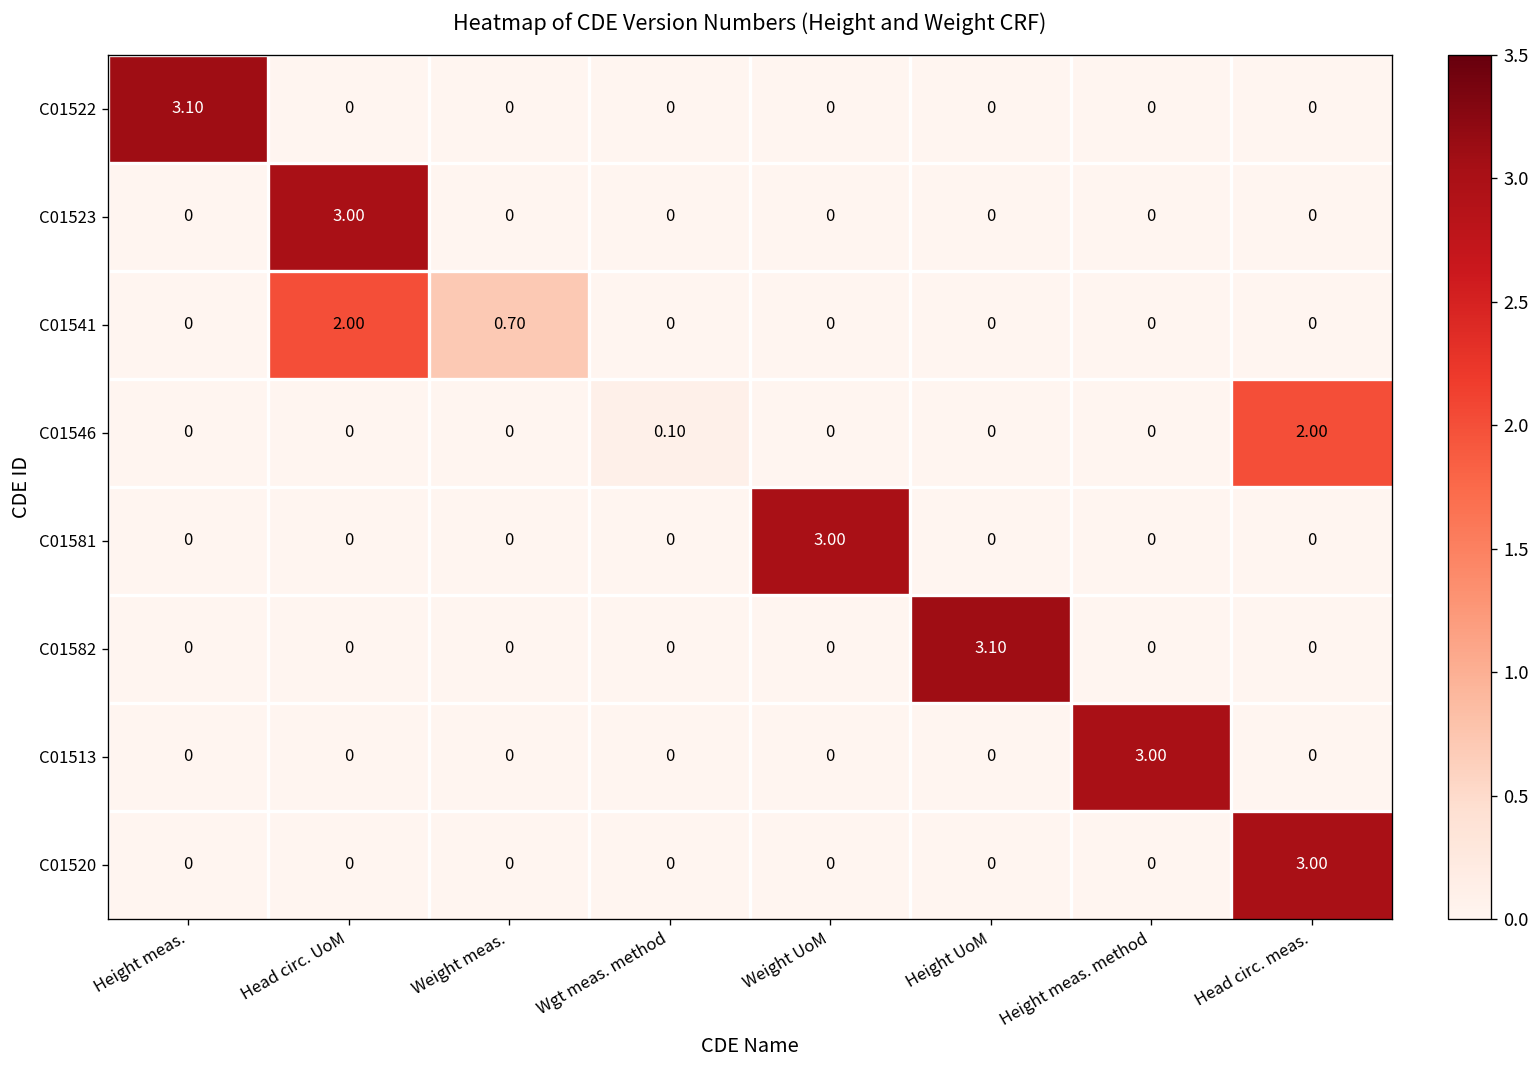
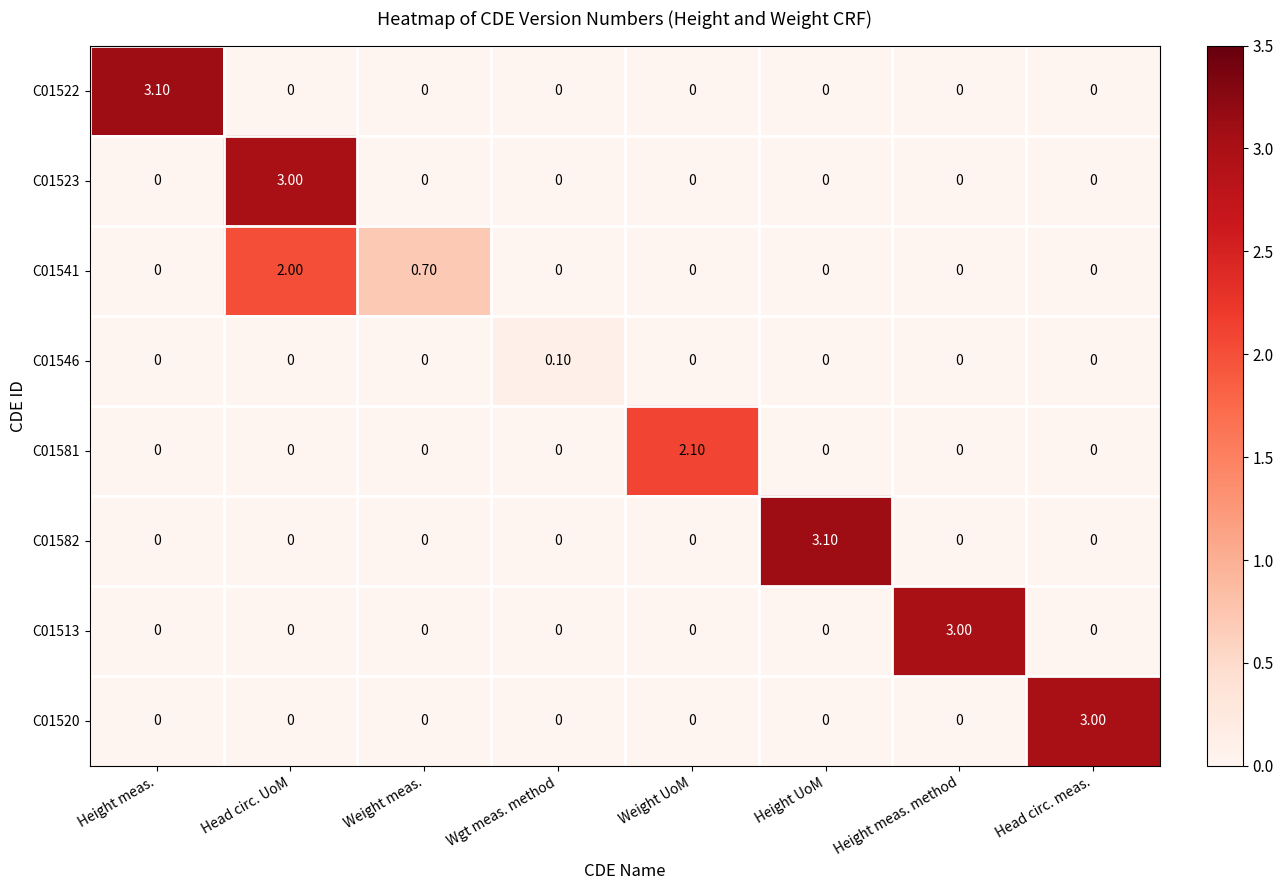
C01546, Head circ. meas.: 2.00 -> 0
C01581, Weight UoM: 3.00 -> 2.10
